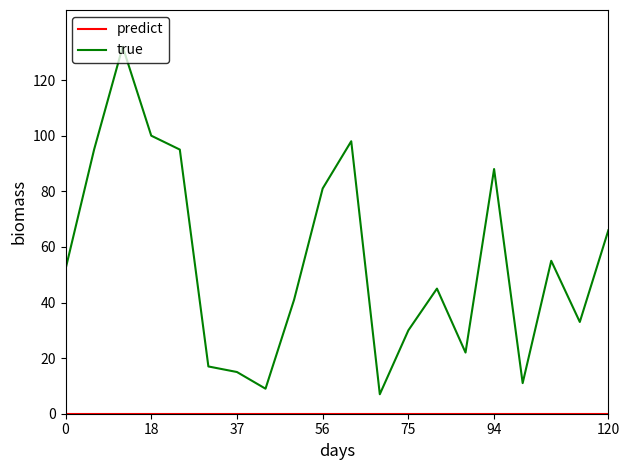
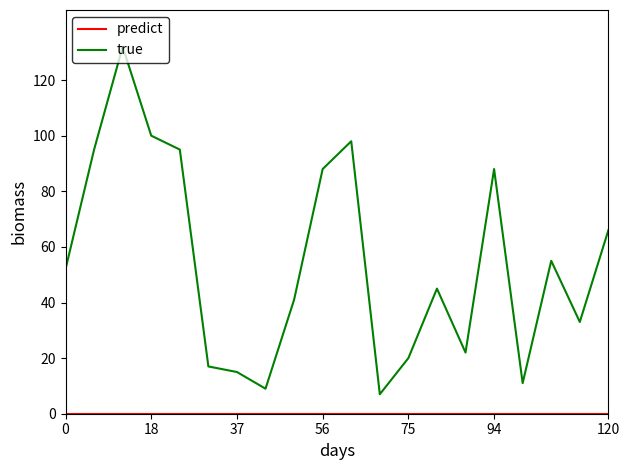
true, 56: 81 -> 88
true, 75: 30 -> 20
